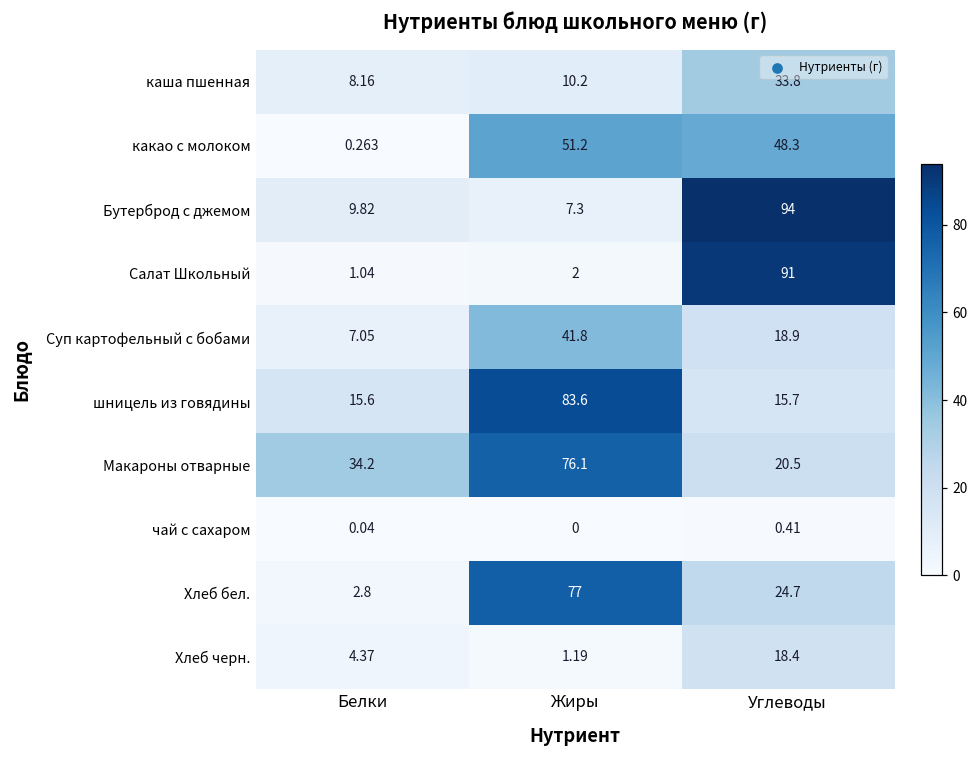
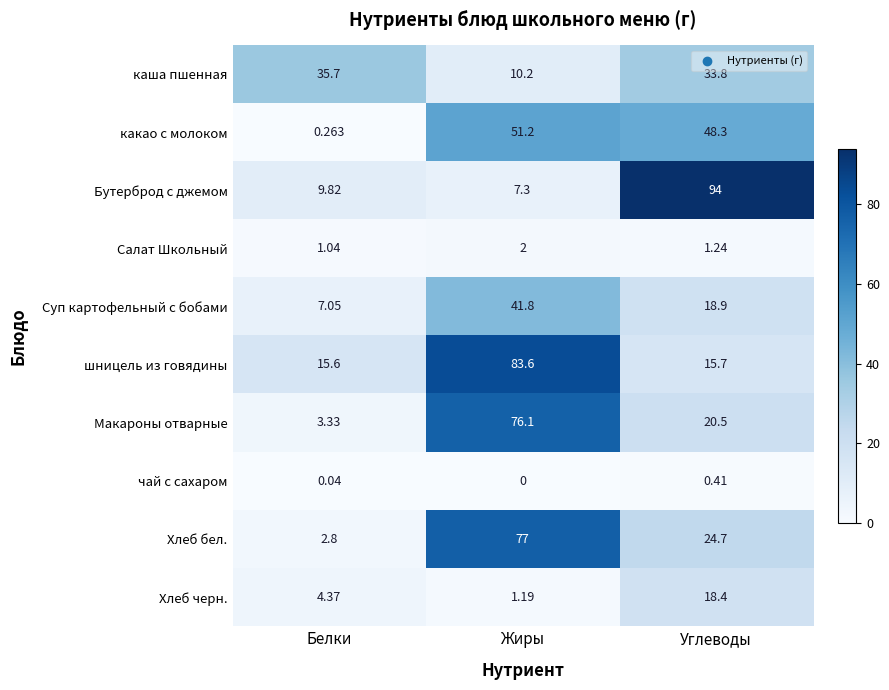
каша пшенная, Белки: 8.16 -> 35.7
Салат Школьный, Углеводы: 91 -> 1.24
Макароны отварные, Белки: 34.2 -> 3.33
